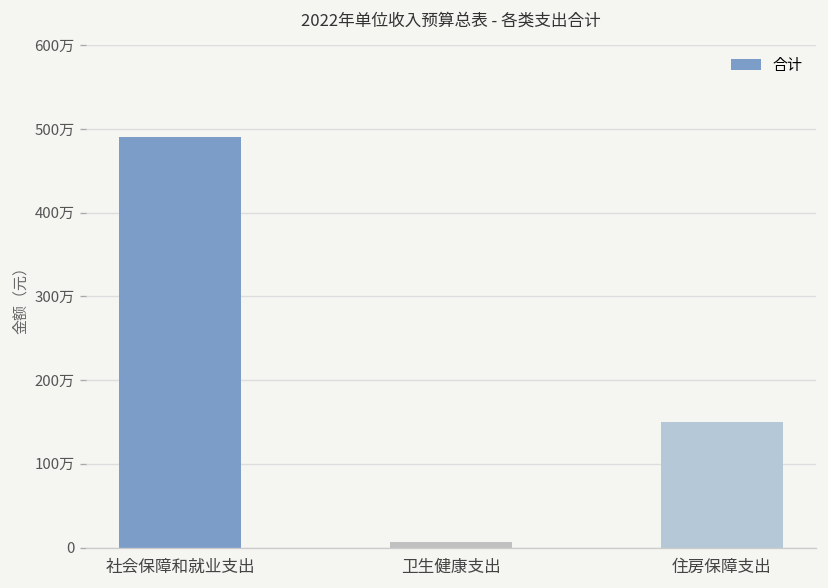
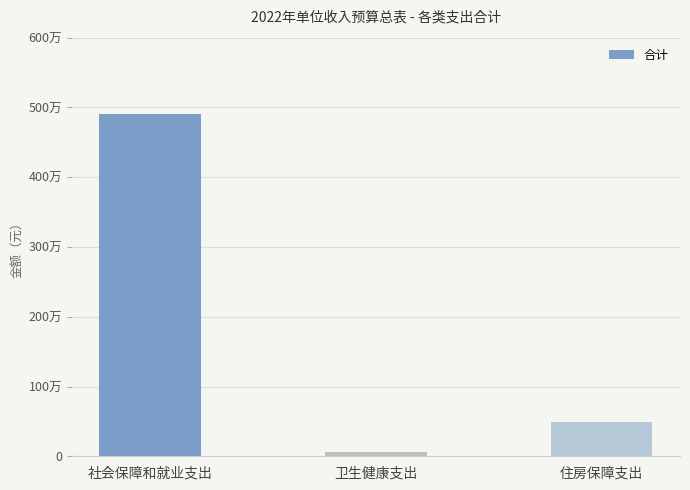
住房保障支出: 150万 -> 50万
